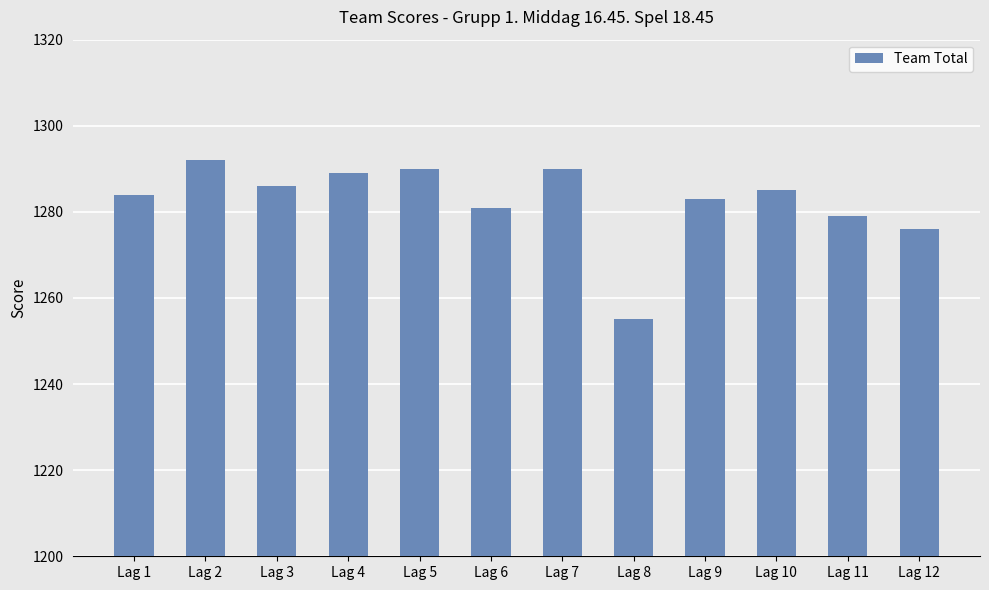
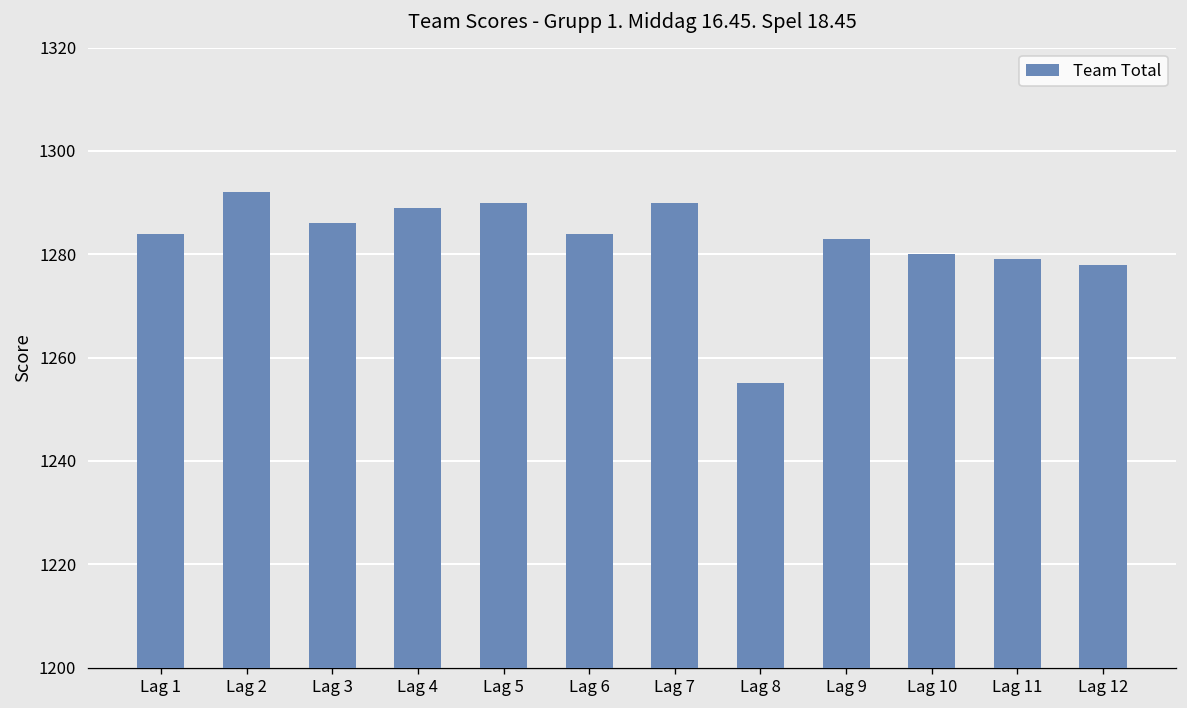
Lag 6: 1281 -> 1284
Lag 10: 1285 -> 1280
Lag 12: 1276 -> 1278
